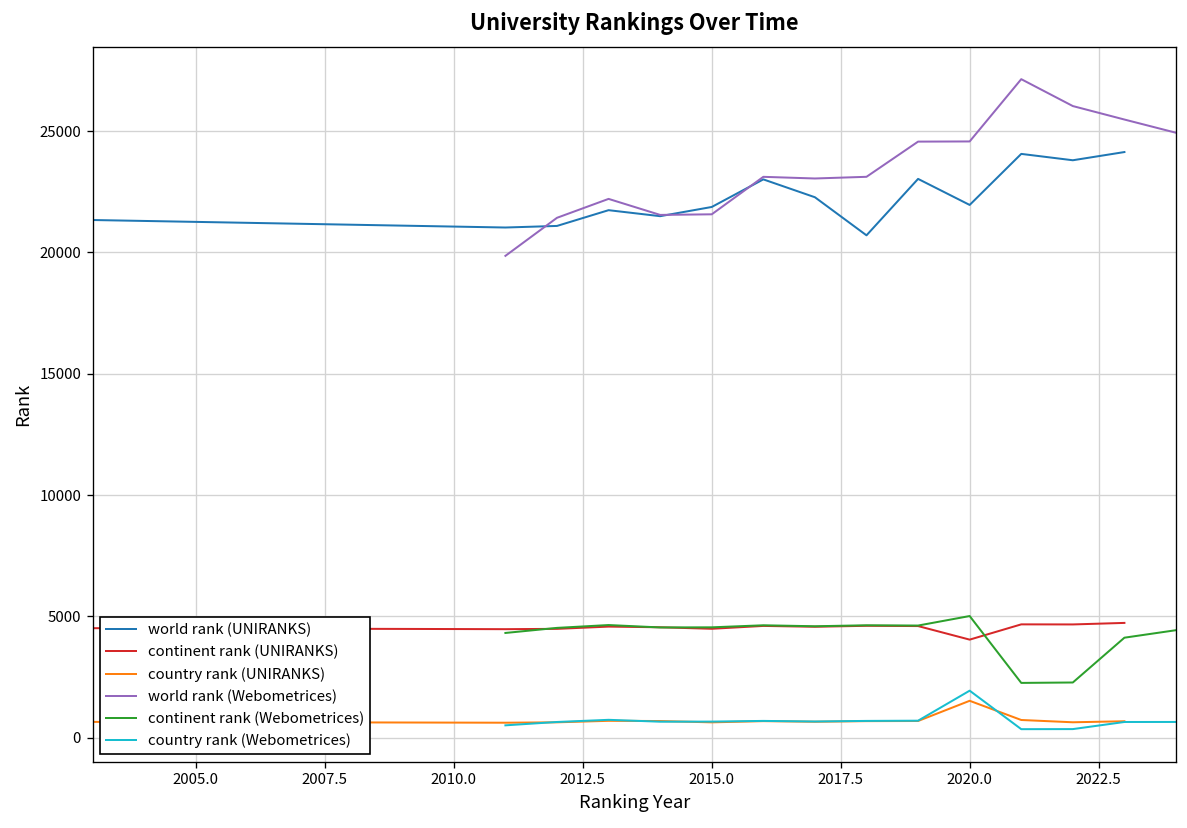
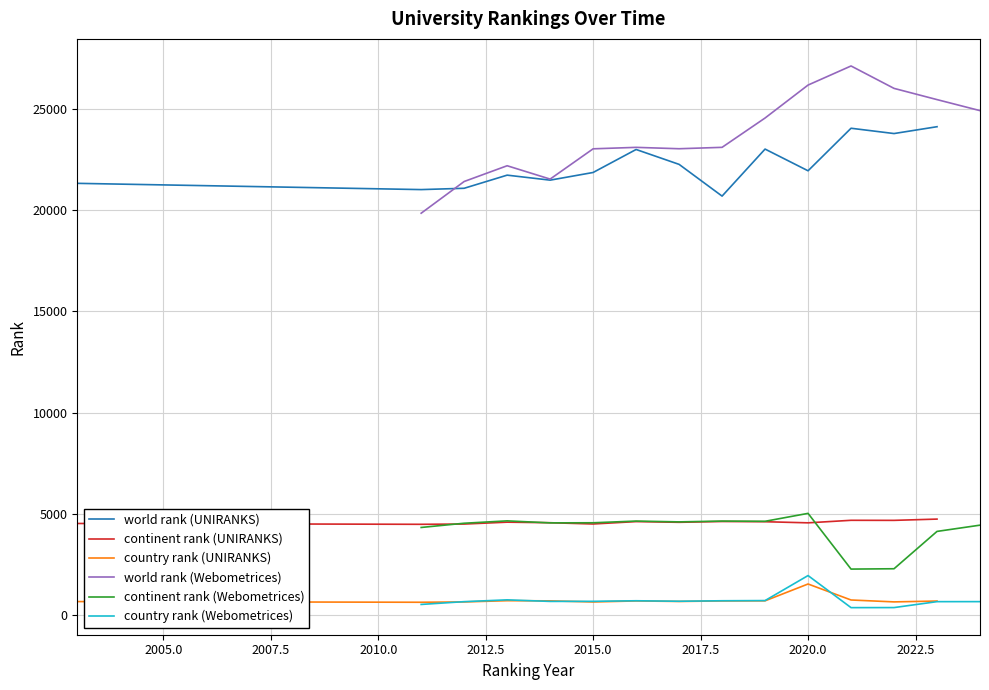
world rank (Webometrices), 2015.0: 21600 -> 23000
continent rank (UNIRANKS), 2020.0: 4000 -> 4500
world rank (Webometrices), 2020.0: 24600 -> 26200
